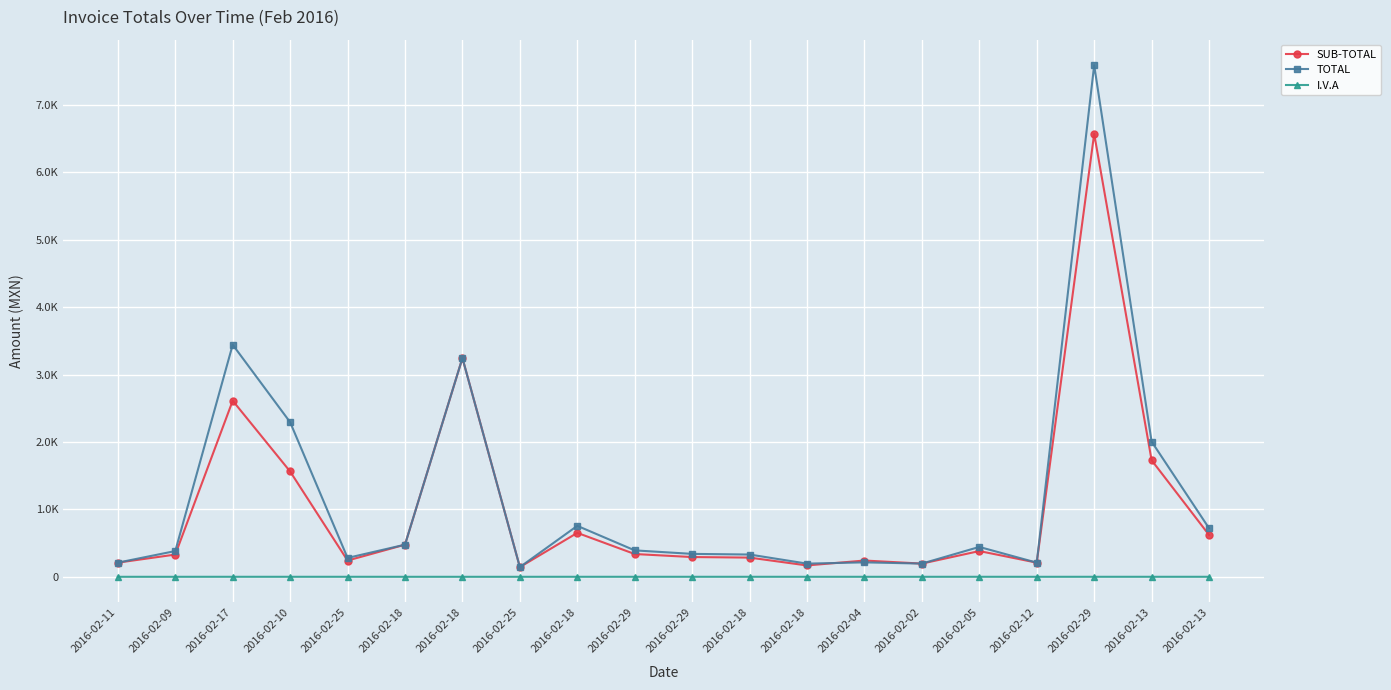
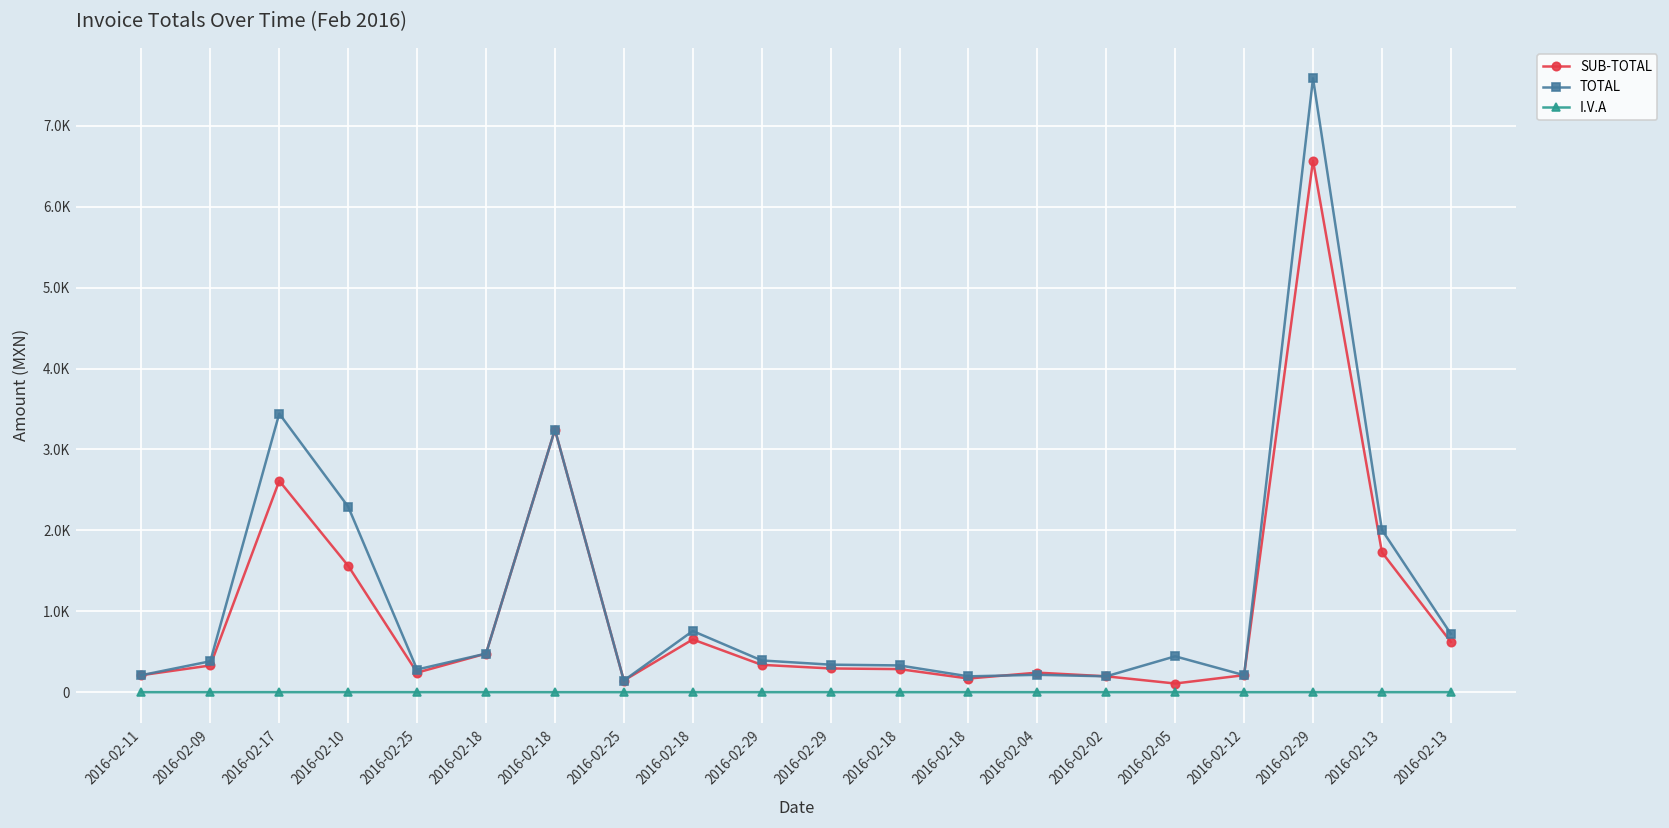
SUB-TOTAL, 2016-02-05: 400 -> 100
